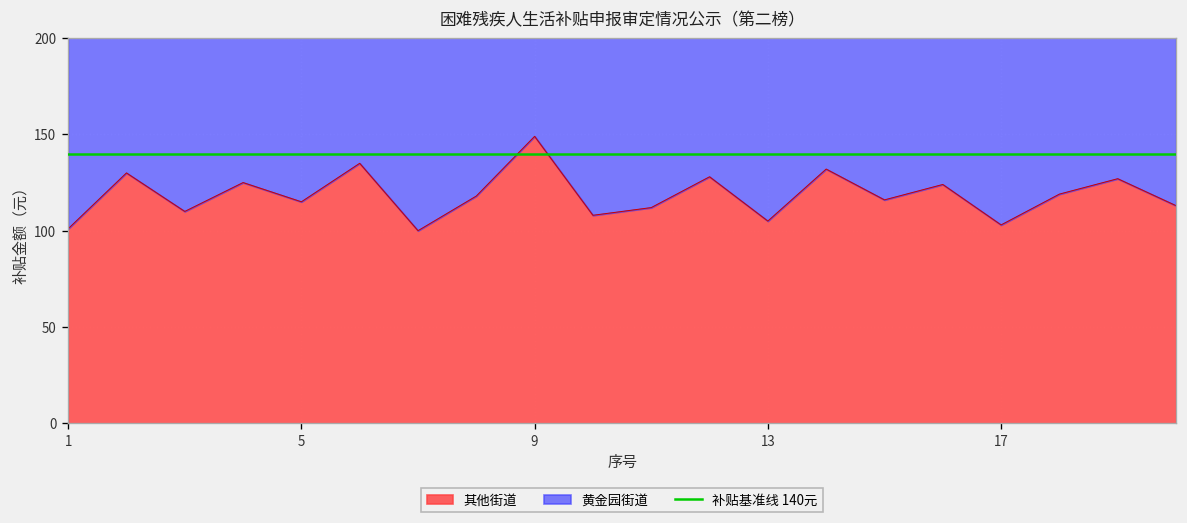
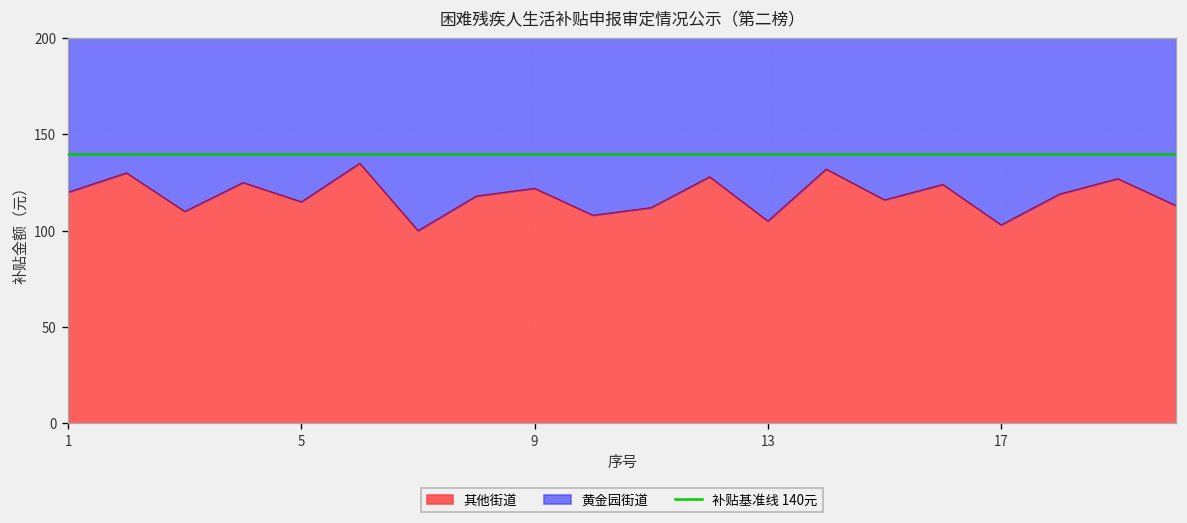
其他街道, 1: 101 -> 120
其他街道, 9: 149 -> 122
